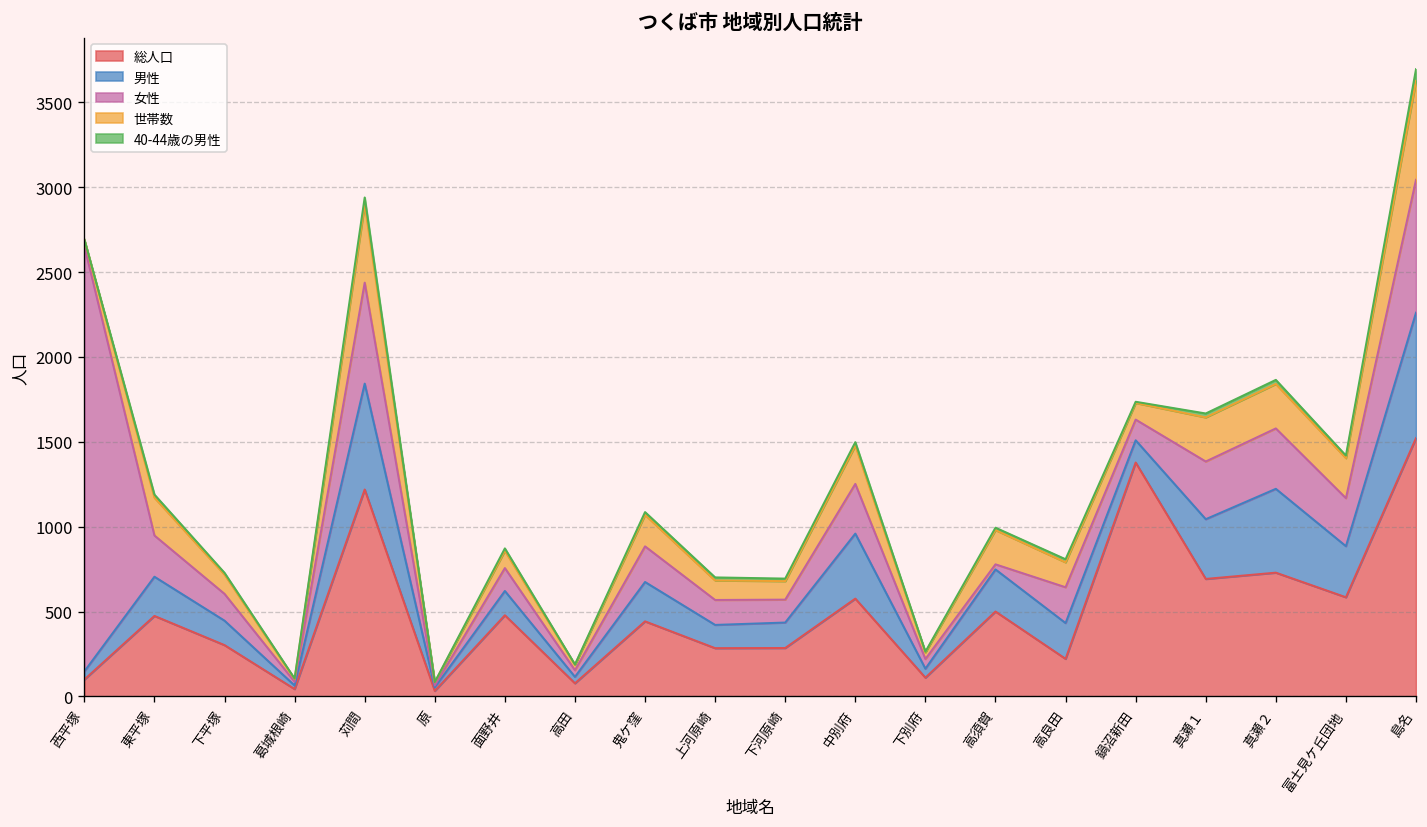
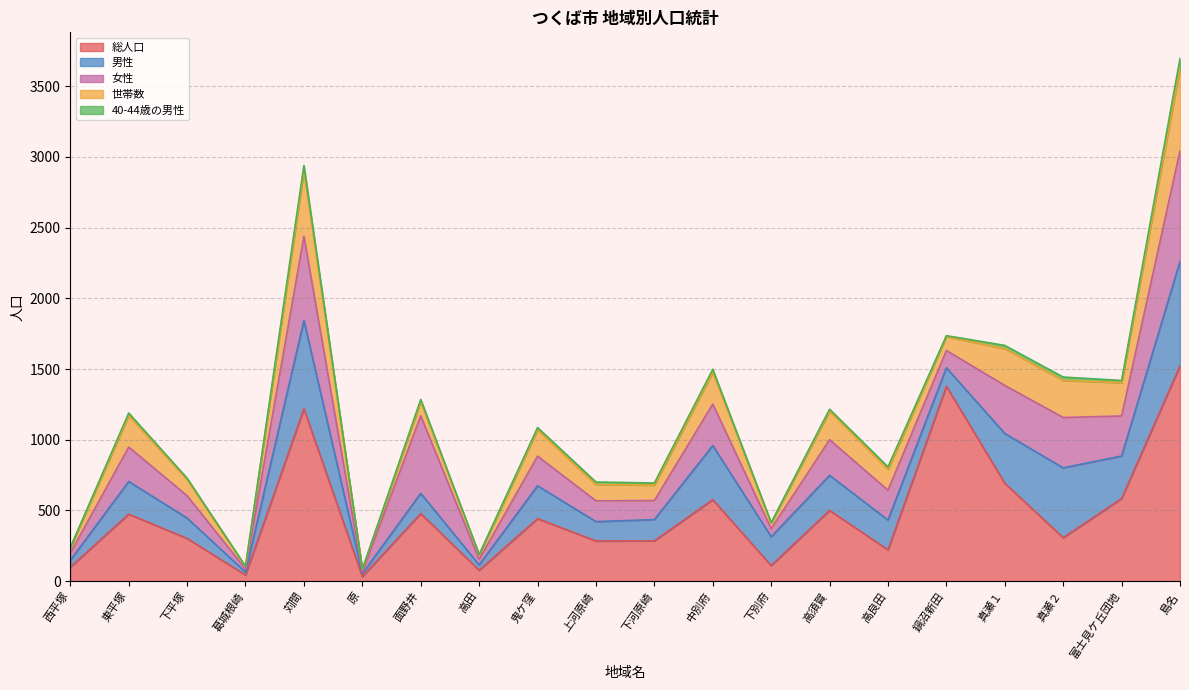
女性, 西平塚: 2510 -> 50
女性, 面野井: 140 -> 550
男性, 下別府: 50 -> 200
女性, 高須賀: 30 -> 250
総人口, 真瀬２: 730 -> 310
